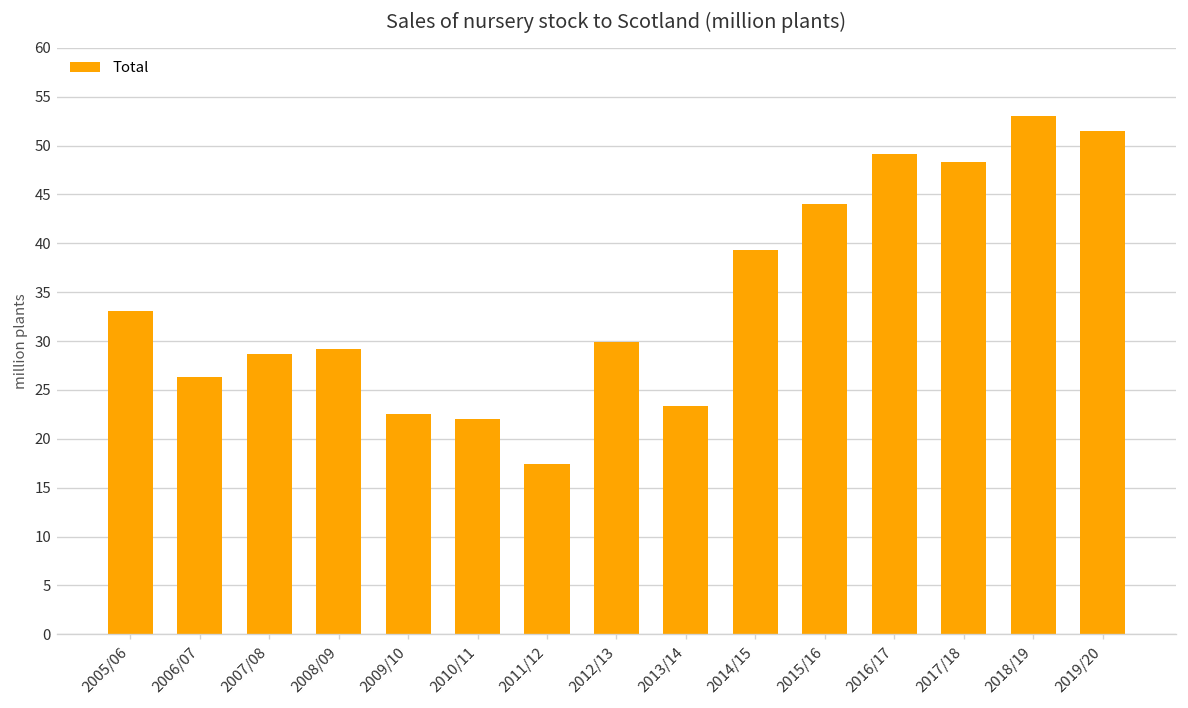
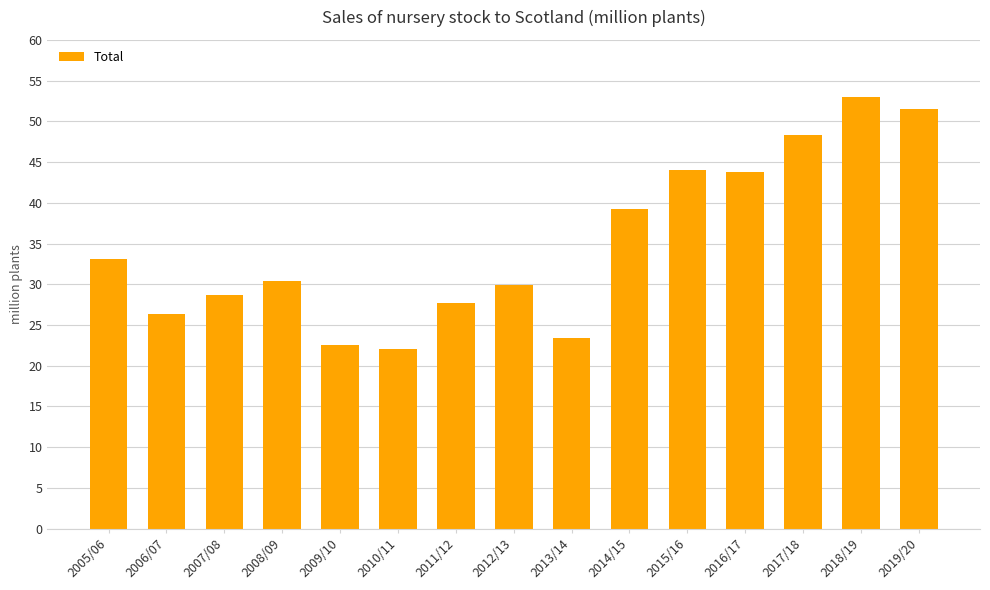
2008/09: 29 -> 30
2011/12: 17 -> 28
2016/17: 49 -> 44
